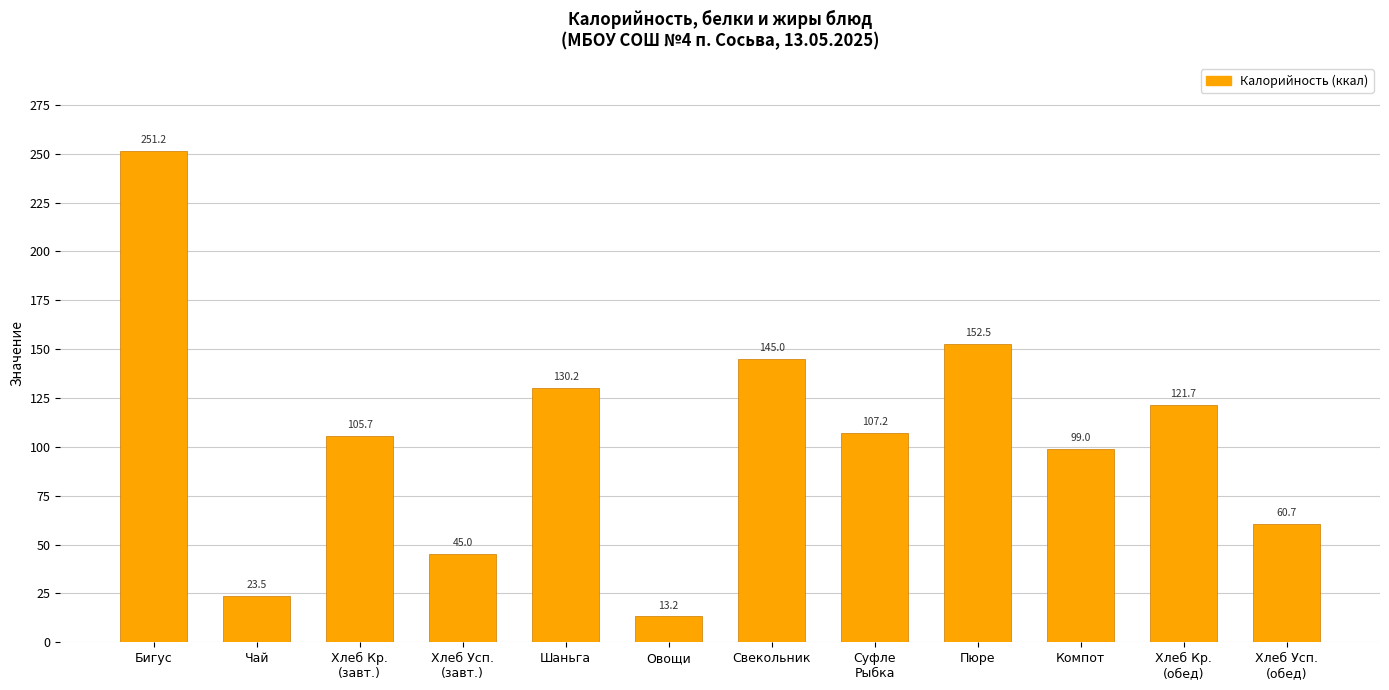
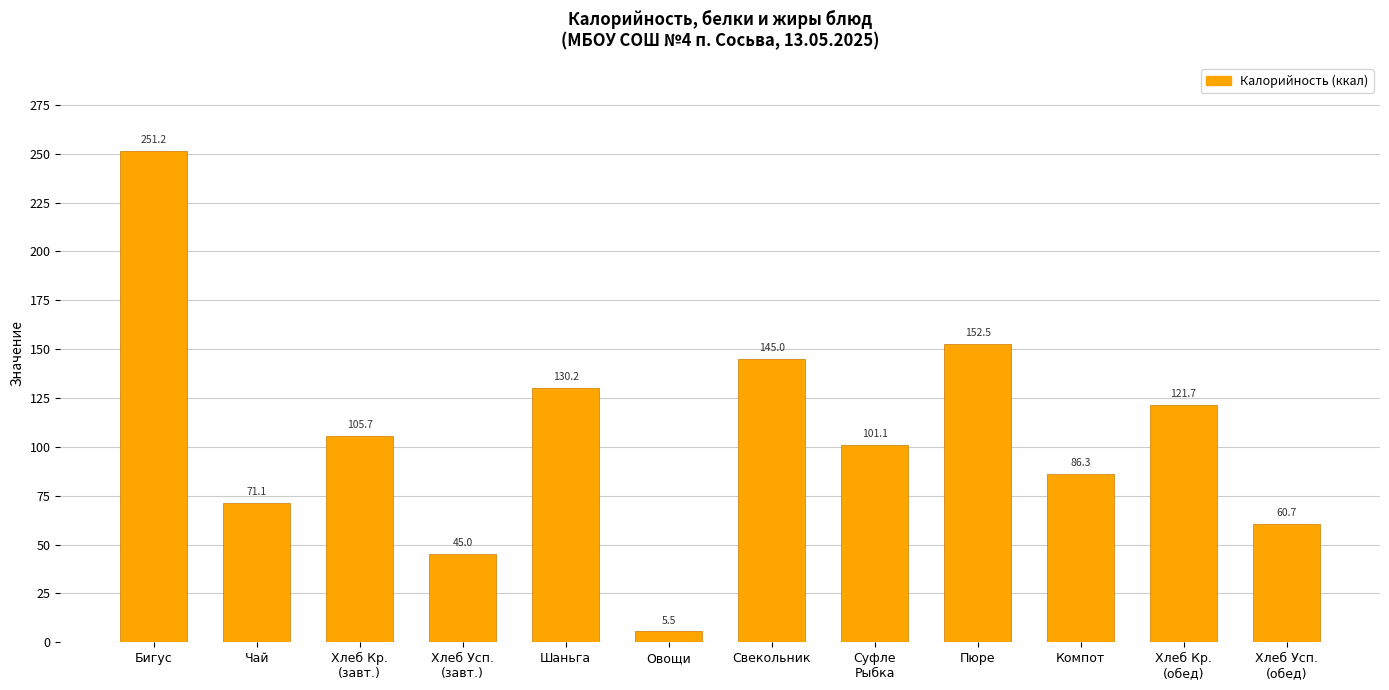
Чай: 23.5 -> 71.1
Овощи: 13.2 -> 5.5
Суфле Рыбка: 107.2 -> 101.1
Компот: 99.0 -> 86.3
